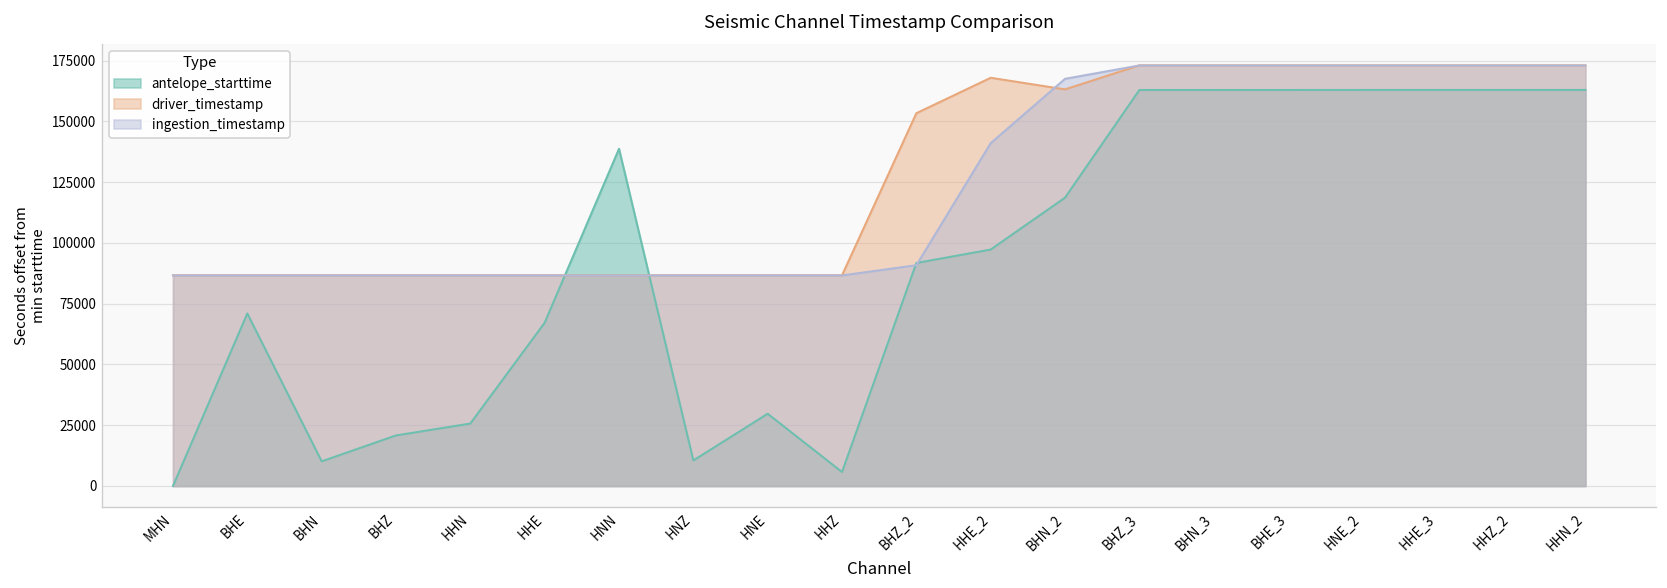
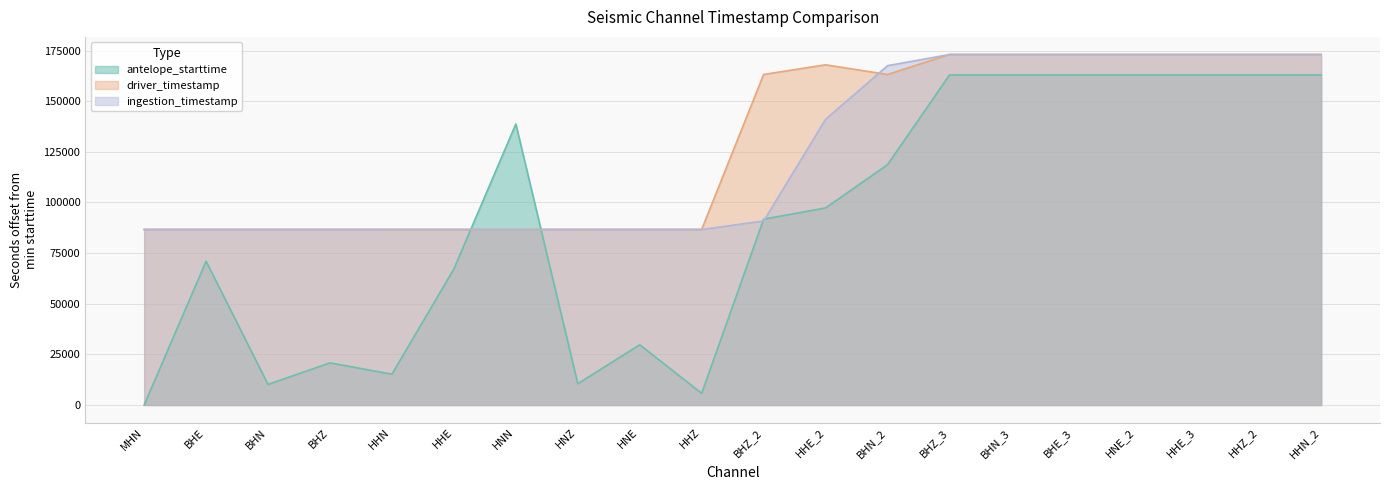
antelope_starttime, HHN: 26000 -> 15000
driver_timestamp, BHZ_2: 153000 -> 163000
